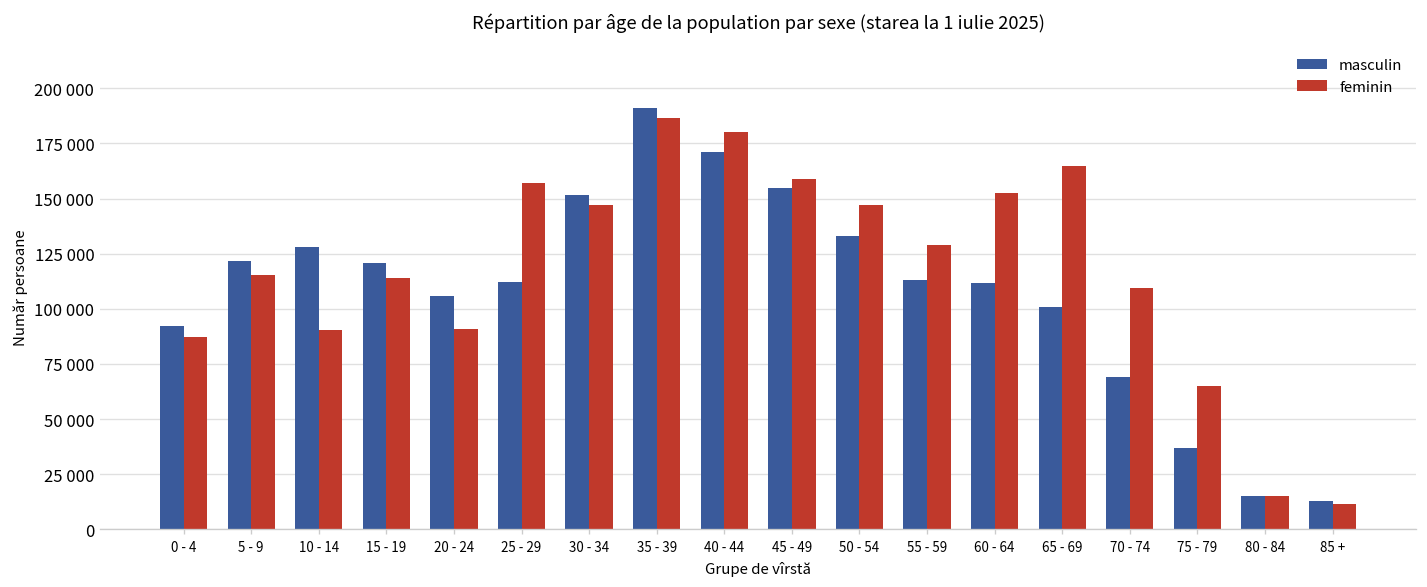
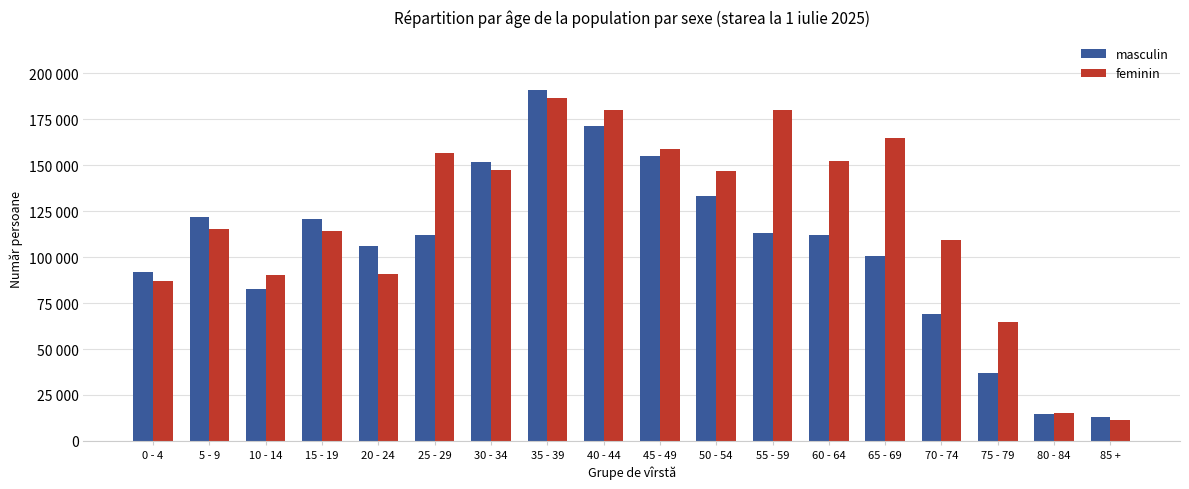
masculin, 10 - 14: 128000 -> 83000
feminin, 55 - 59: 129000 -> 180000
